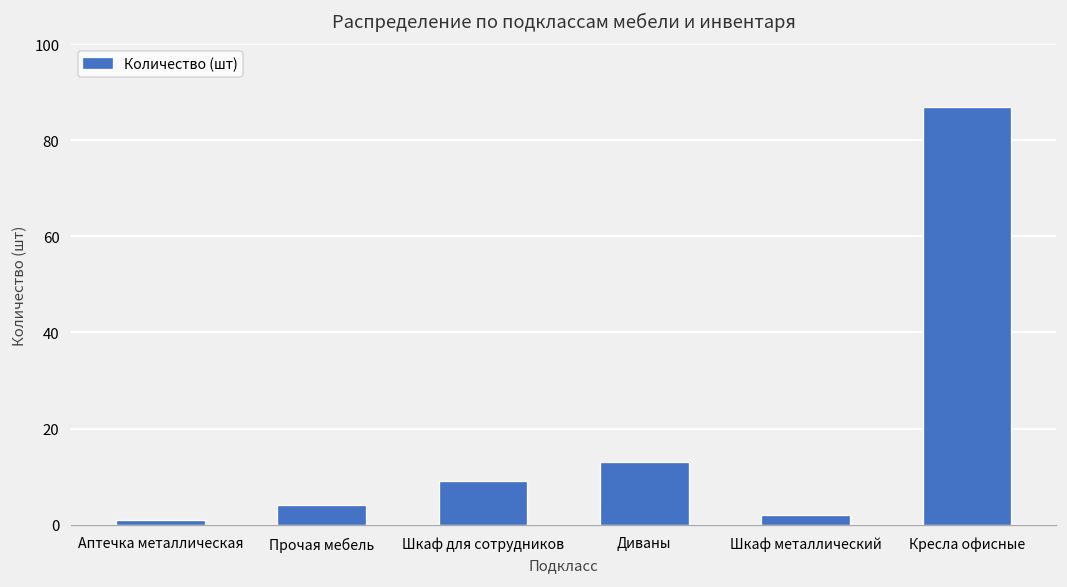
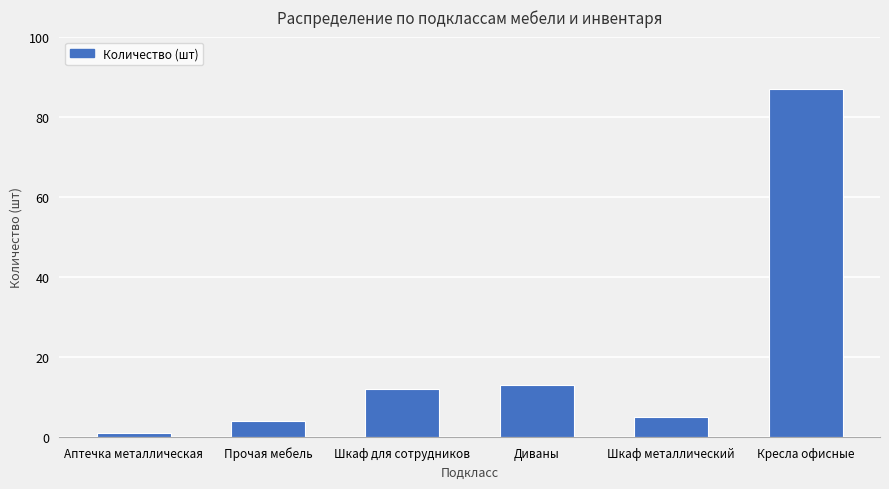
Шкаф для сотрудников: 9 -> 12
Шкаф металлический: 2 -> 5
